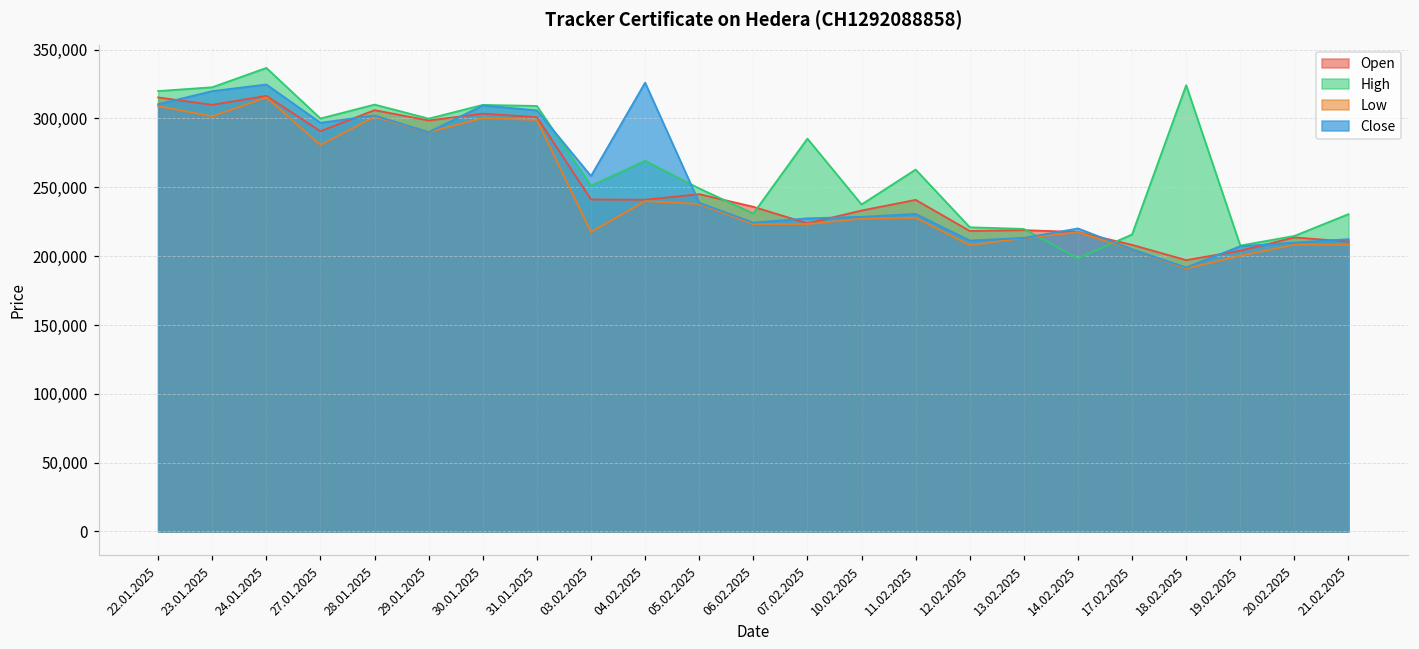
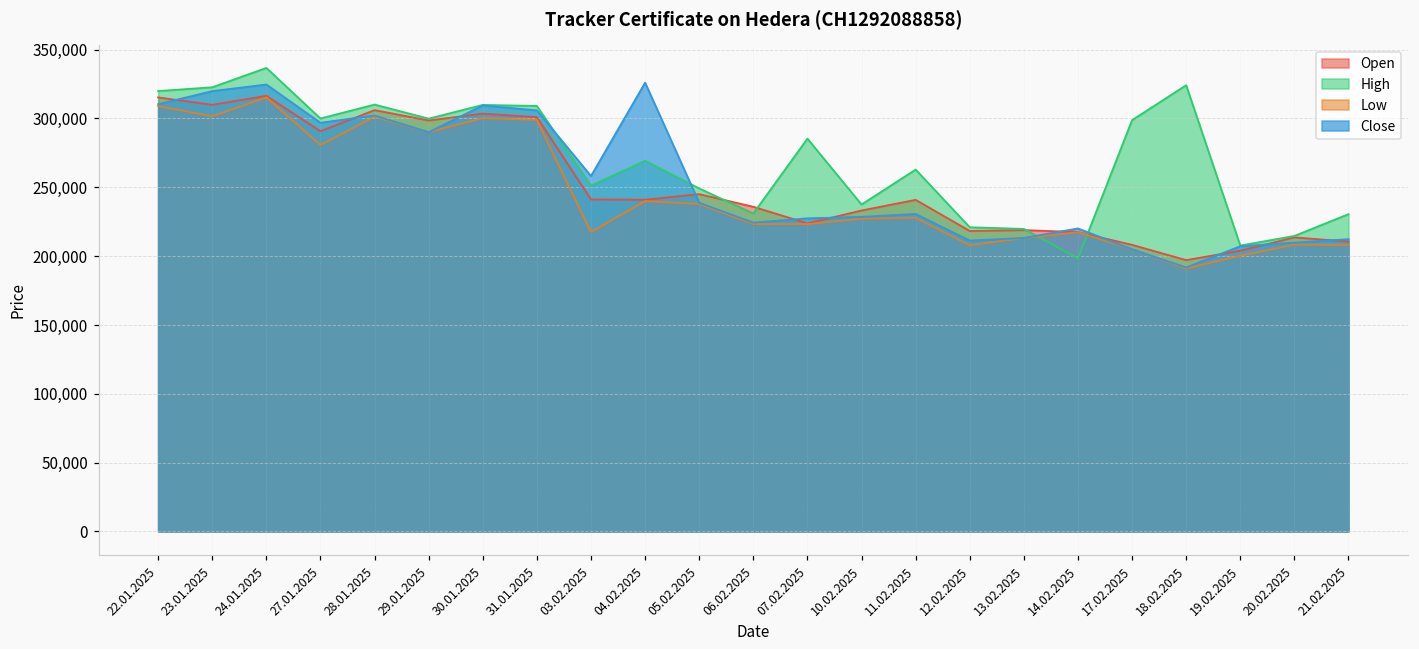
High, 17.02.2025: 216,000 -> 299,000
